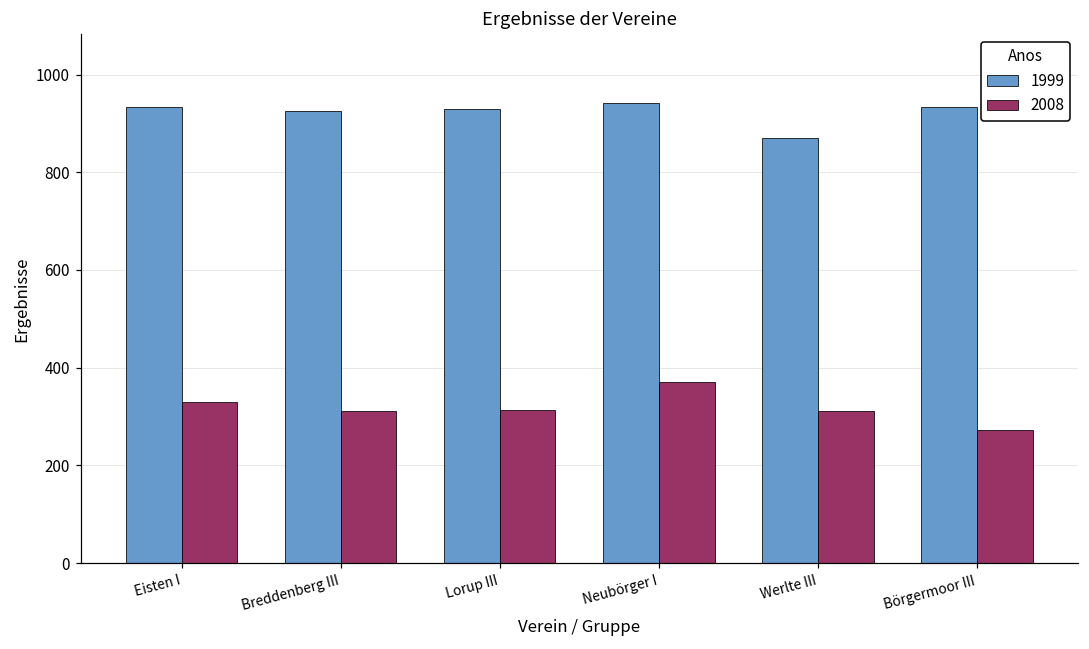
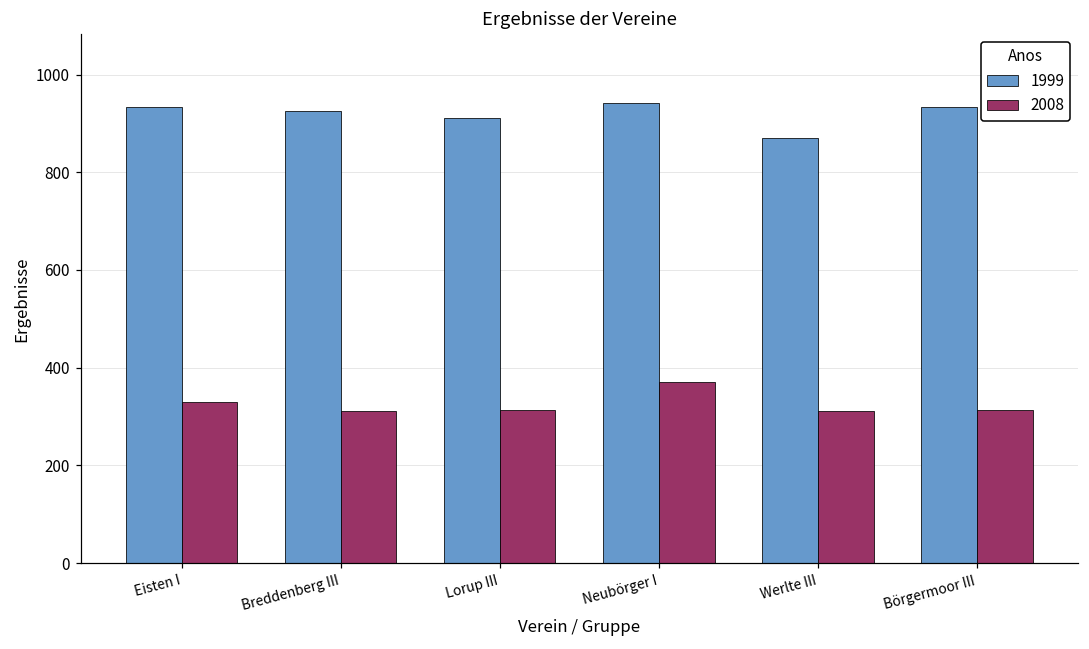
1999, Lorup III: 930 -> 910
2008, Börgermoor III: 270 -> 310
